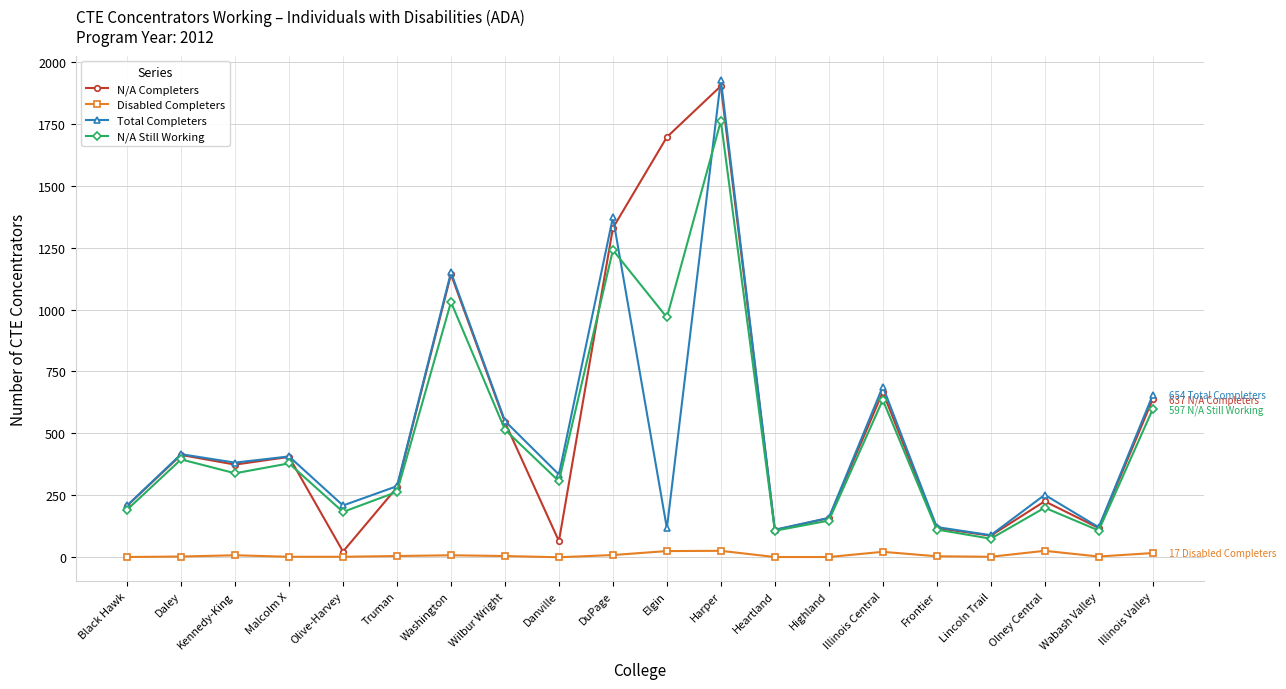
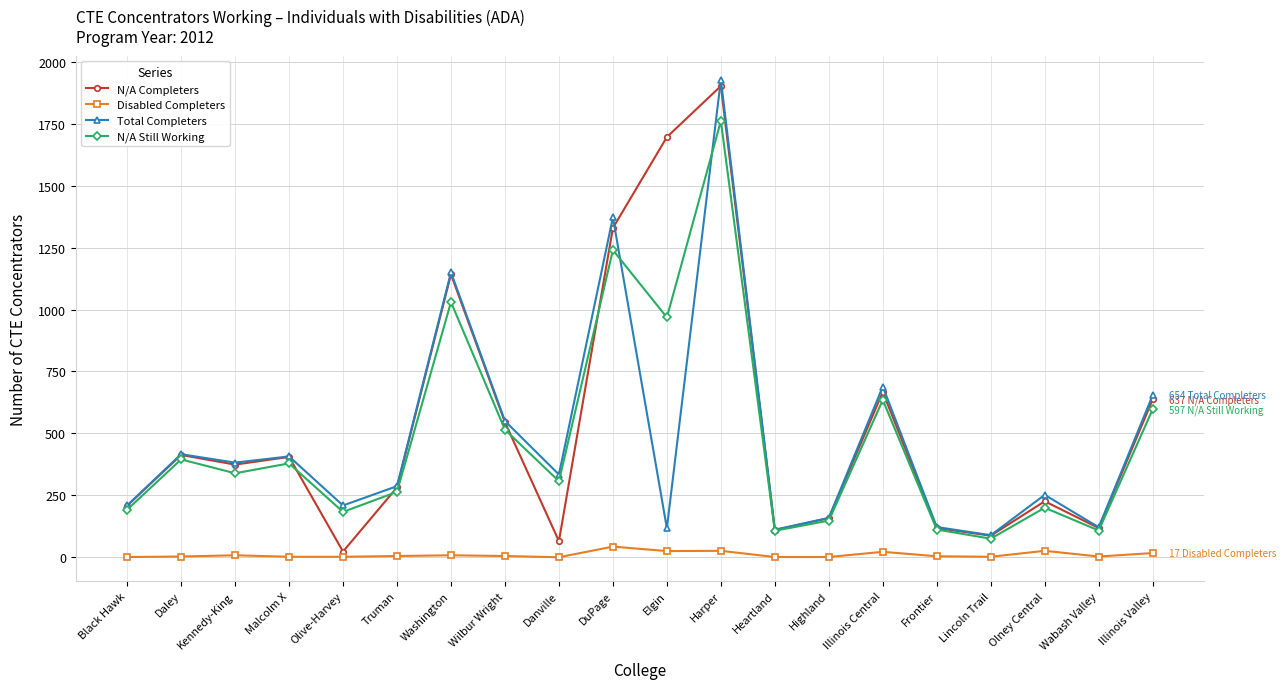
Disabled Completers, DuPage: 10 -> 40
